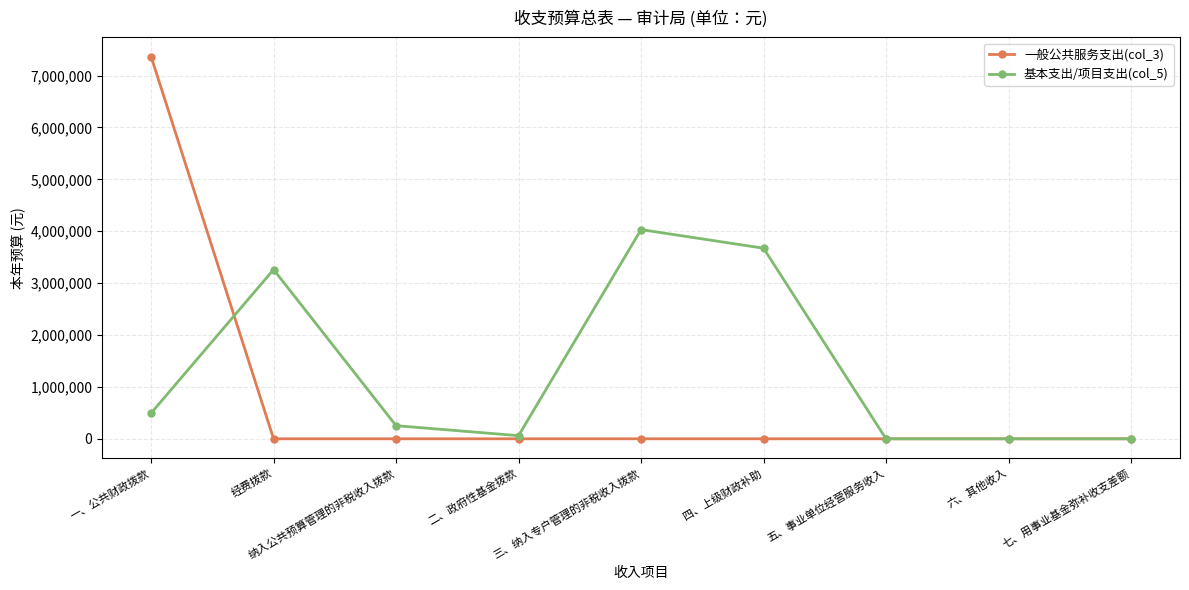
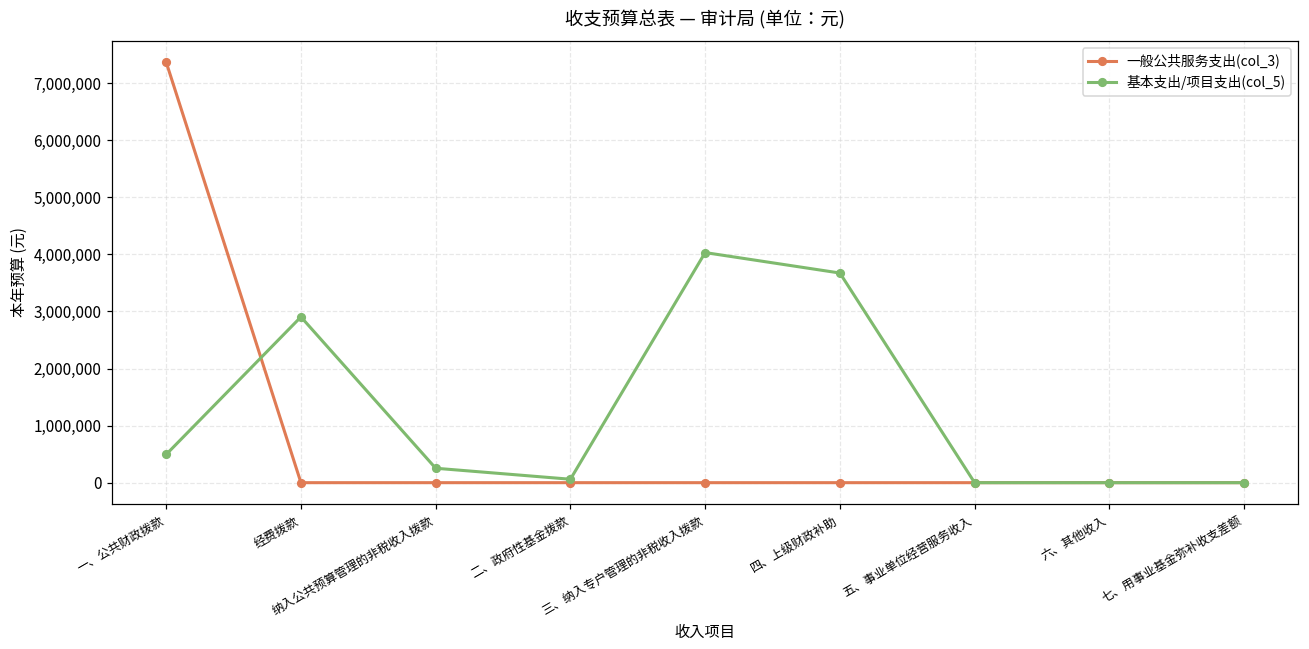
基本支出/项目支出(col_5), 经费拨款: 3,300,000 -> 2,900,000
